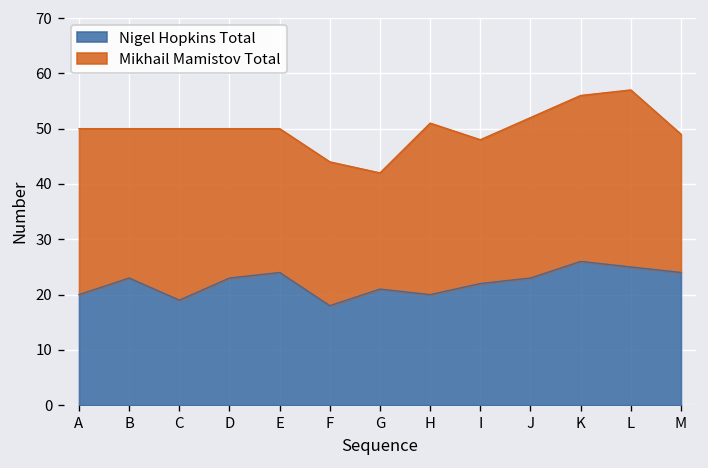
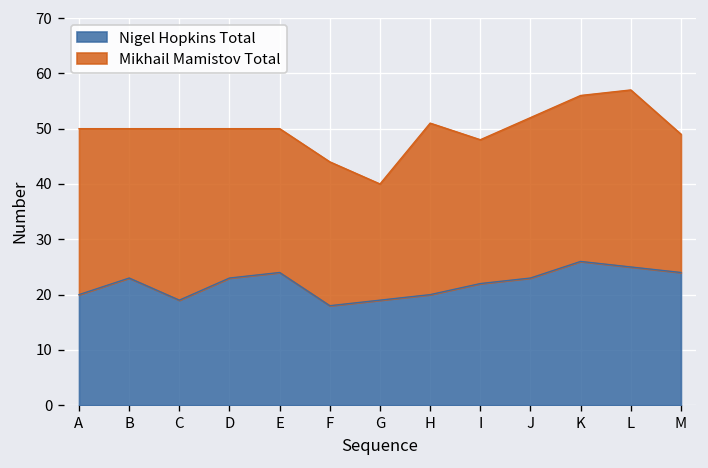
Nigel Hopkins Total, G: 21 -> 19
